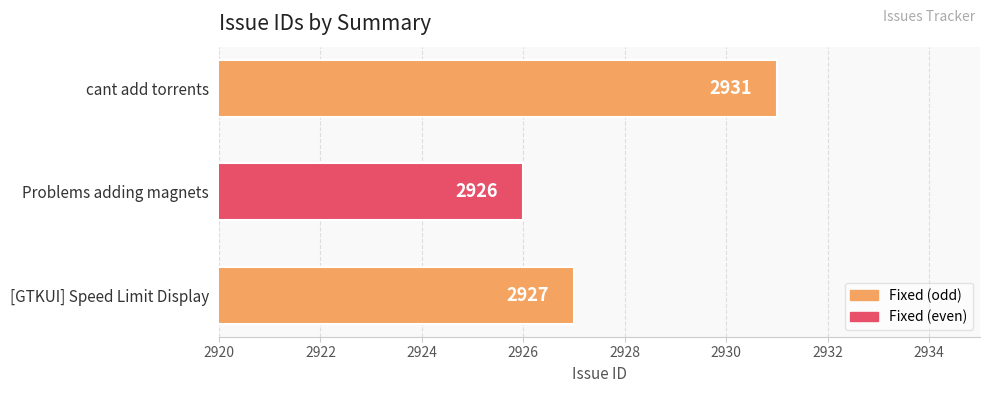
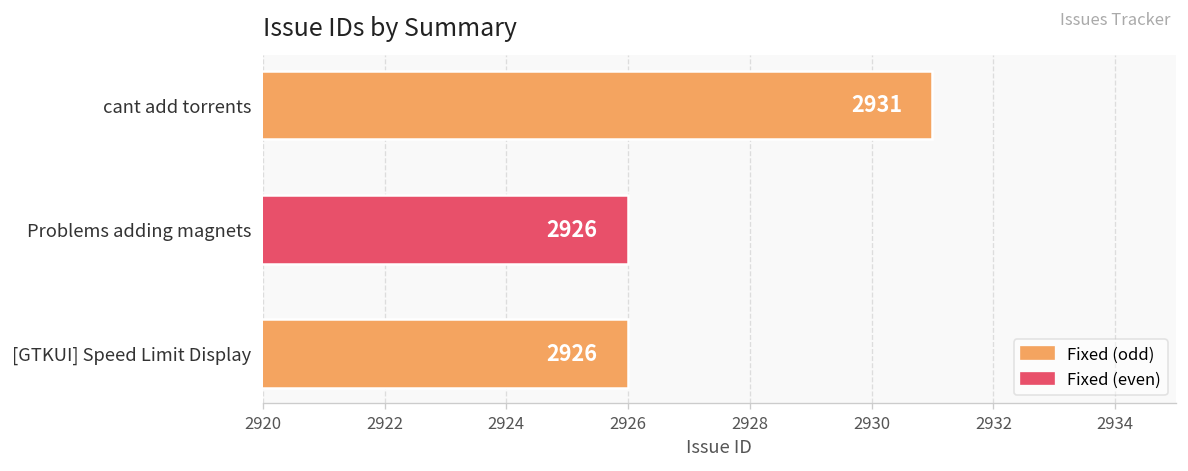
[GTKUI] Speed Limit Display: 2927 -> 2926
